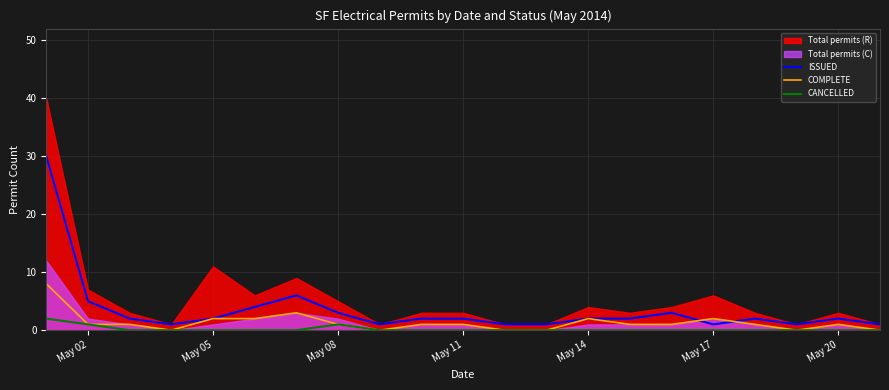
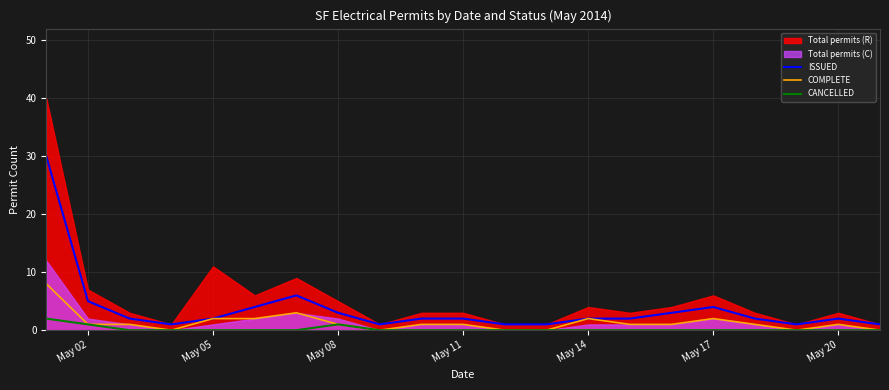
ISSUED, May 17: 1 -> 4
